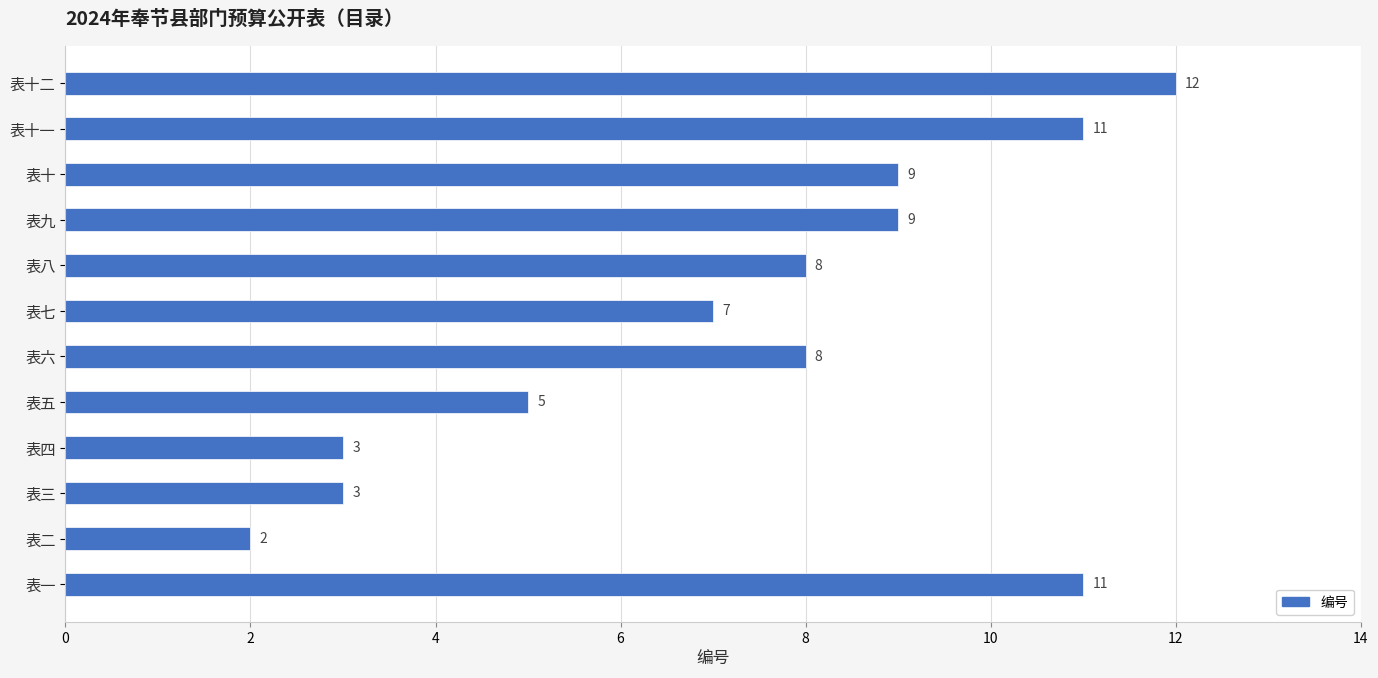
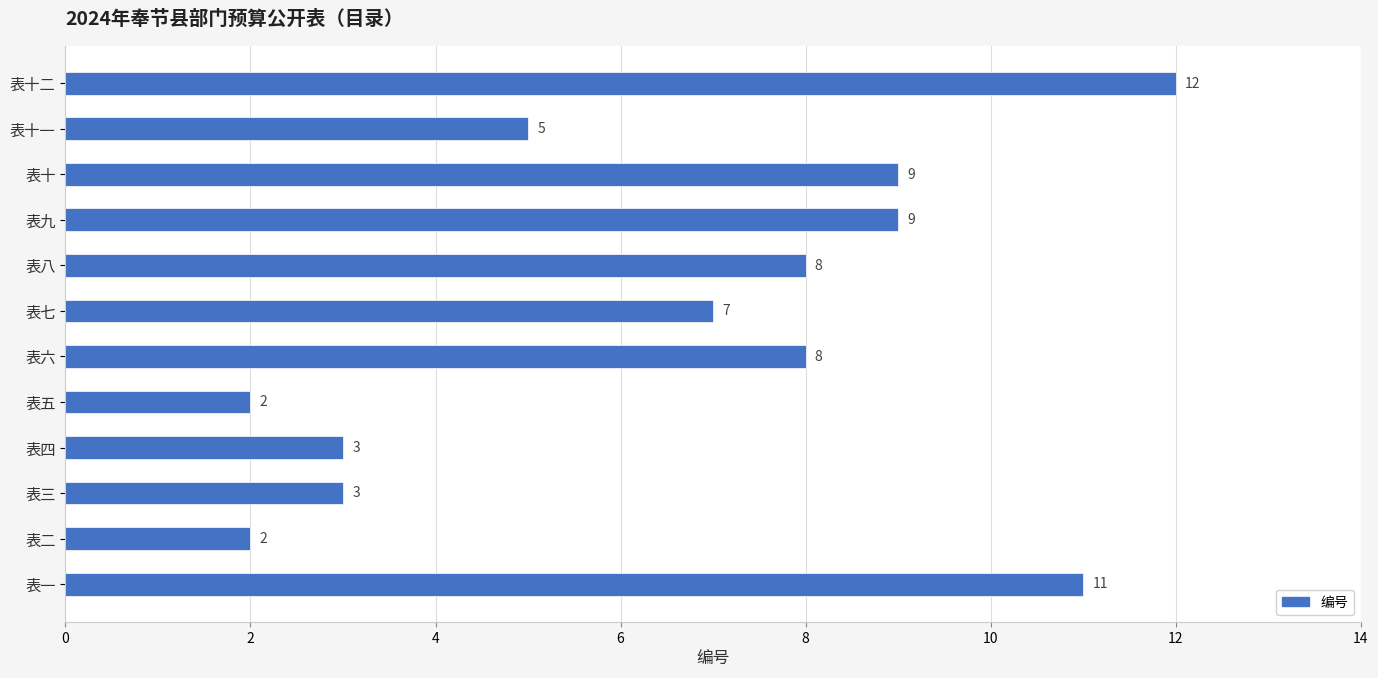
表十一: 11 -> 5
表五: 5 -> 2
